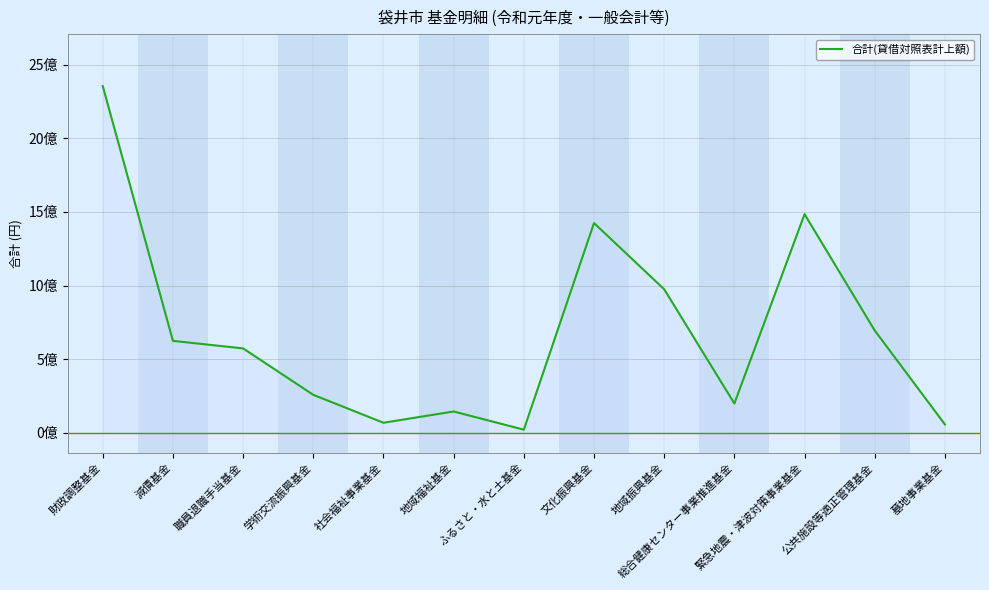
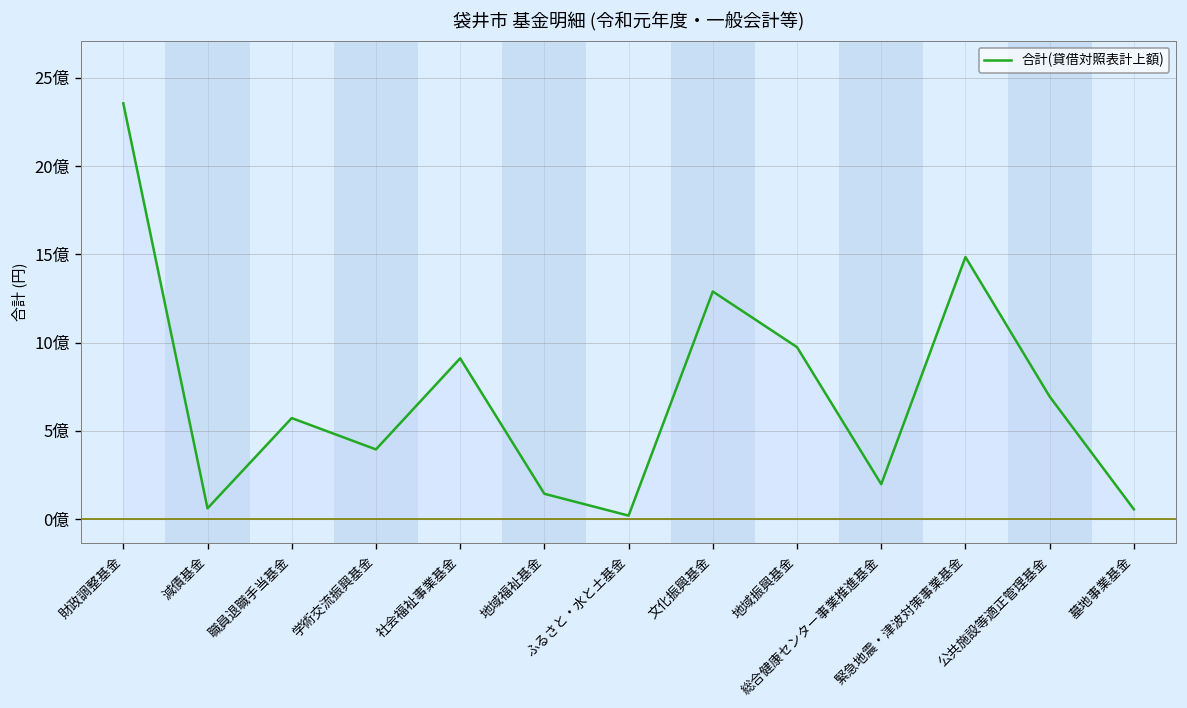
減債基金: 6.2億 -> 0.6億
学術交流振興基金: 2.6億 -> 4.0億
社会福祉事業基金: 0.7億 -> 9.1億
文化振興基金: 14.2億 -> 12.9億
